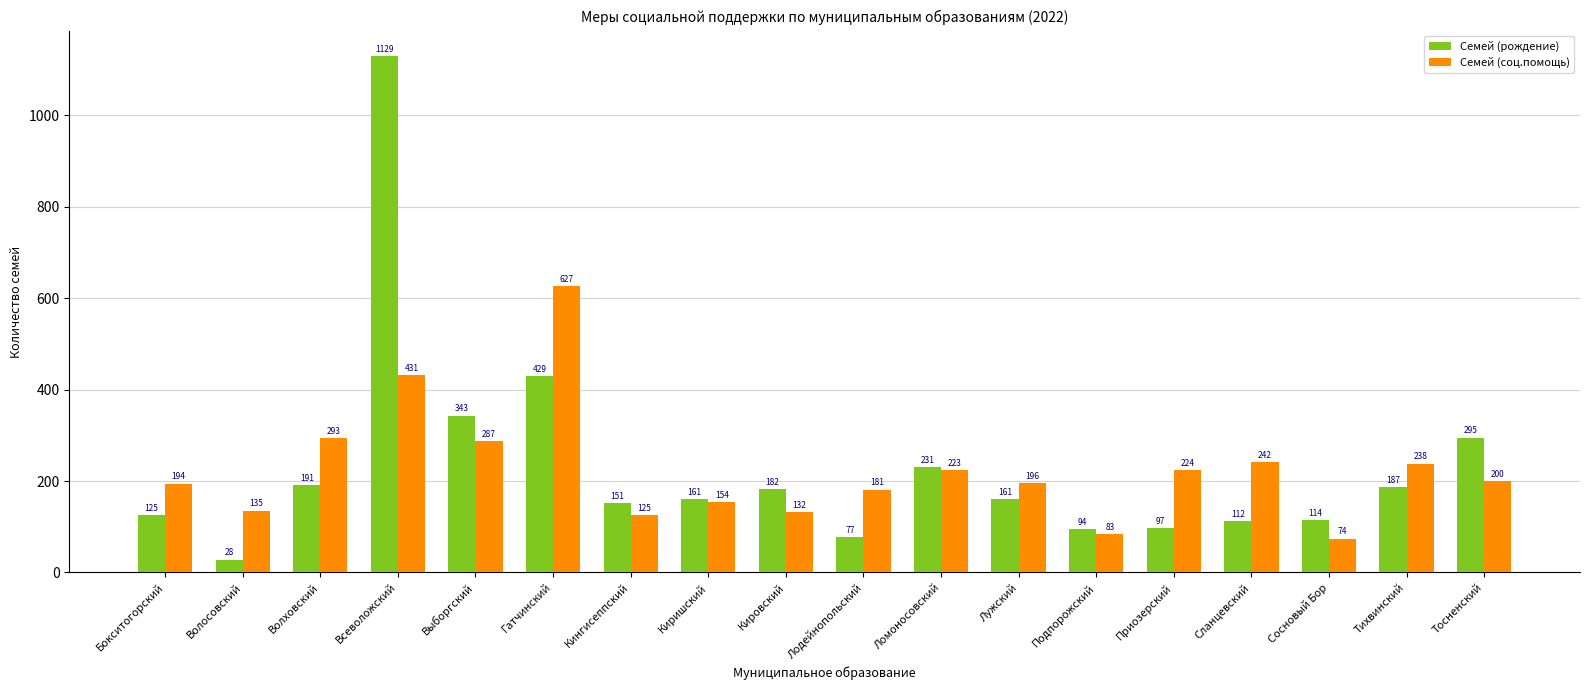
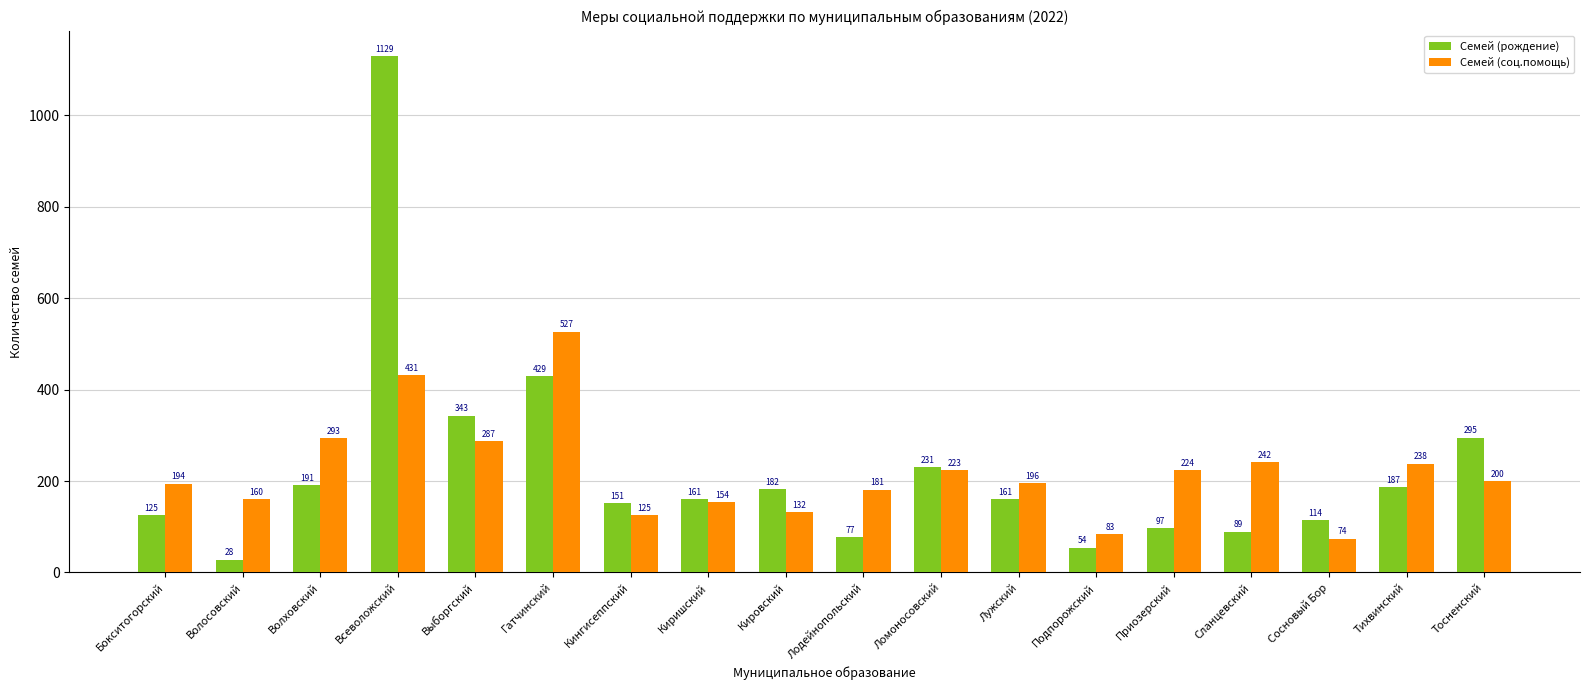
Семей (соц.помощь), Волосовский: 135 -> 160
Семей (соц.помощь), Гатчинский: 627 -> 527
Семей (рождение), Подпорожский: 94 -> 54
Семей (рождение), Сланцевский: 112 -> 89
